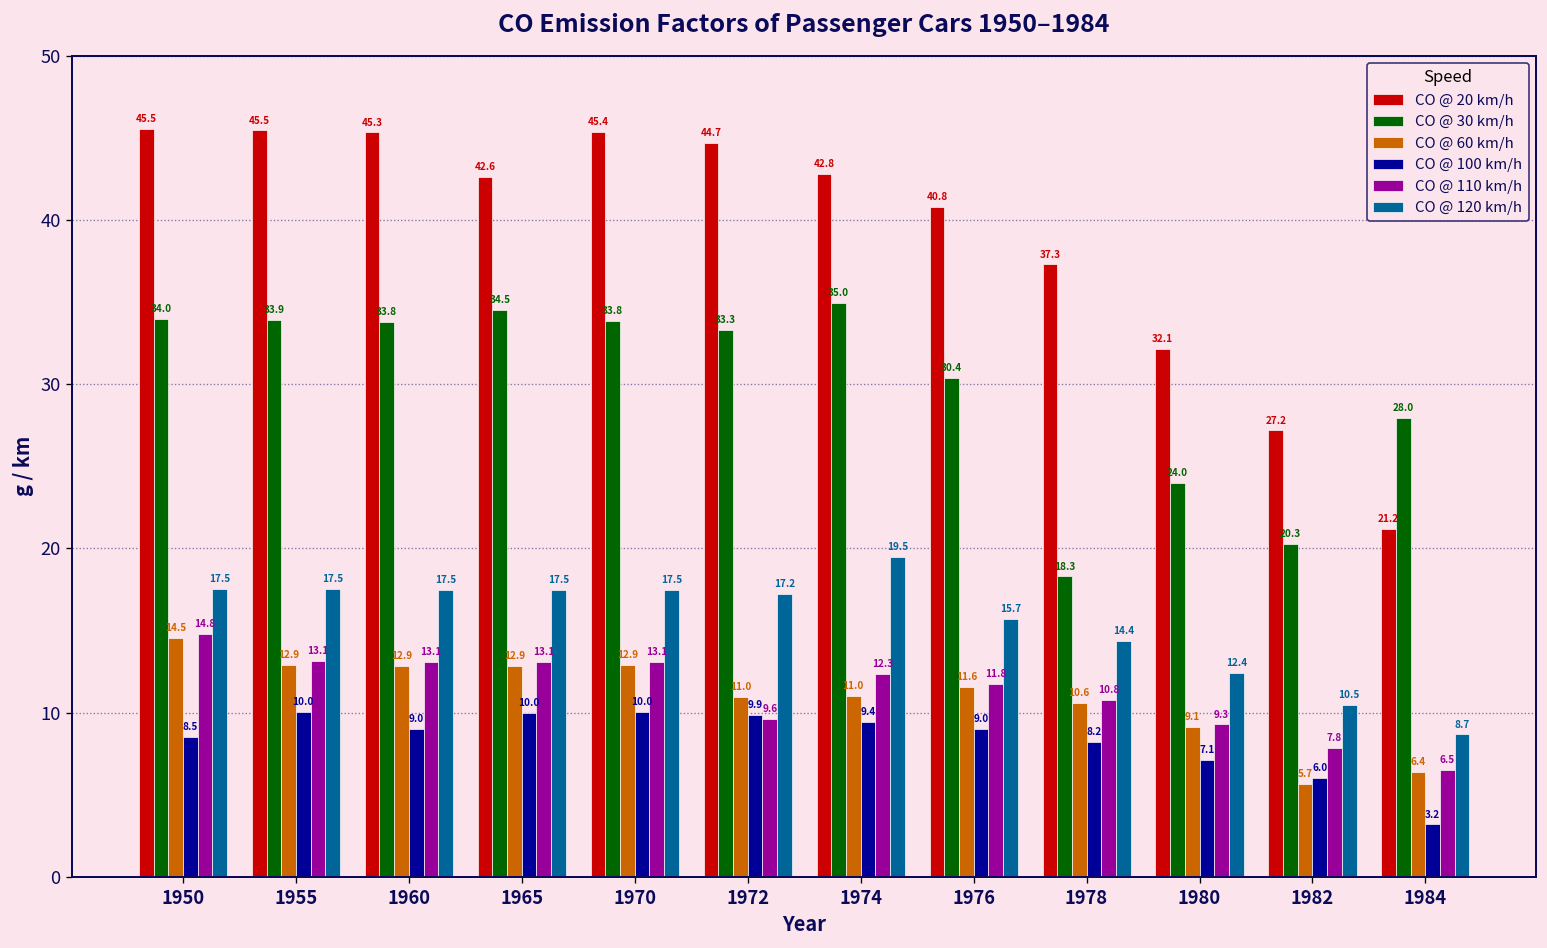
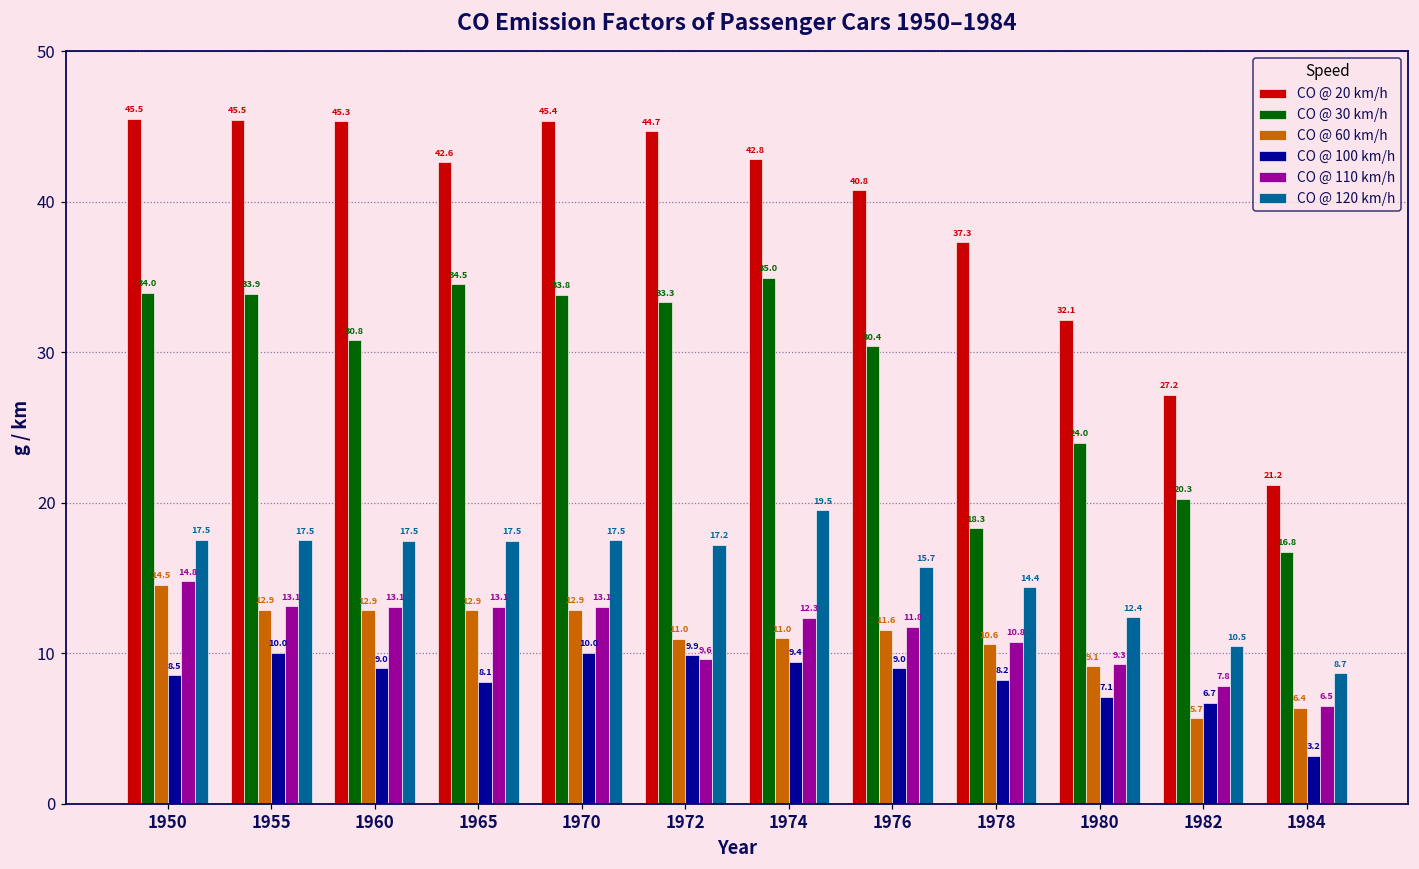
CO @ 30 km/h, 1960: 33.8 -> 30.8
CO @ 100 km/h, 1965: 10.0 -> 8.1
CO @ 100 km/h, 1982: 6.0 -> 6.7
CO @ 30 km/h, 1984: 28.0 -> 16.8
